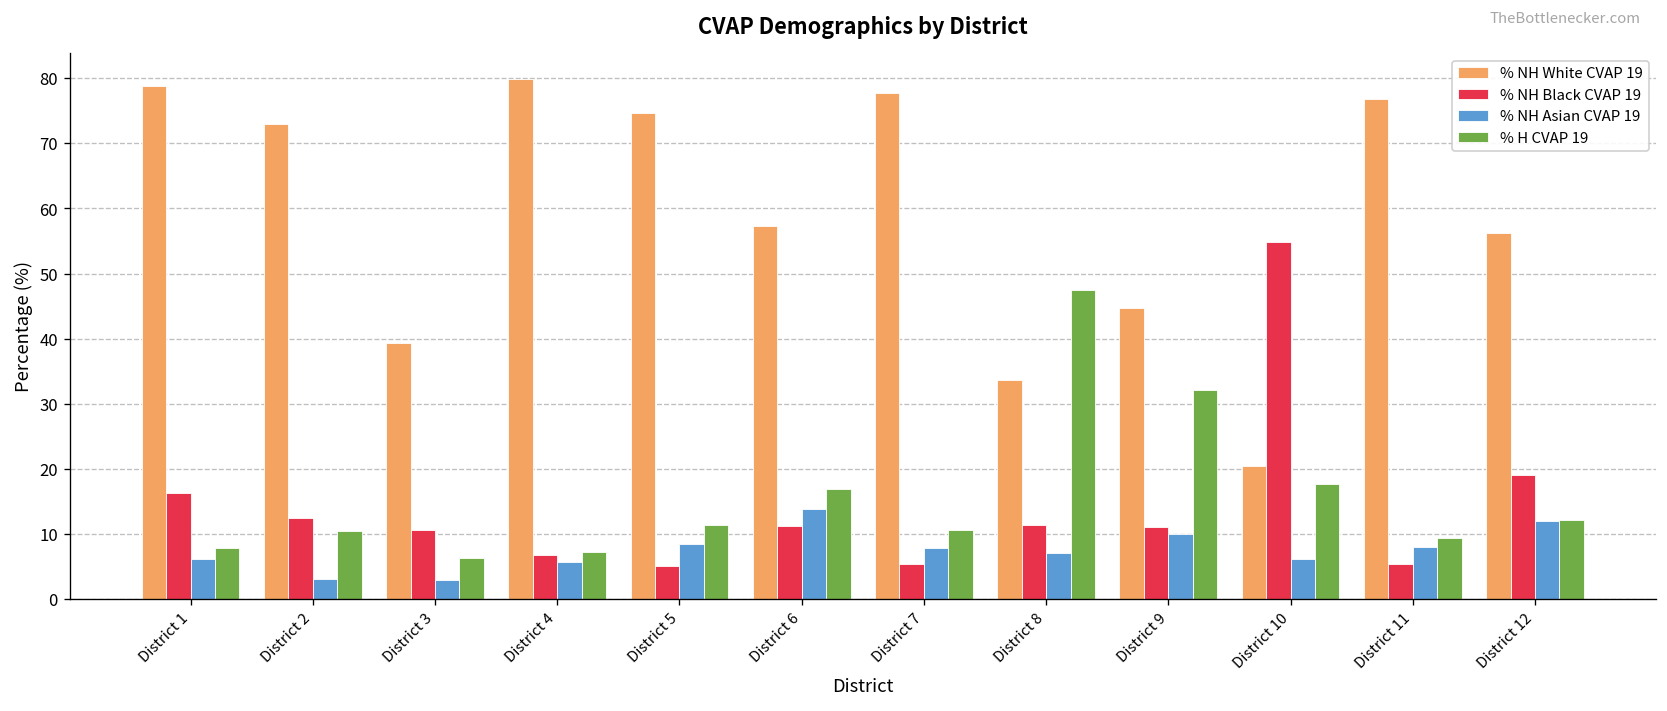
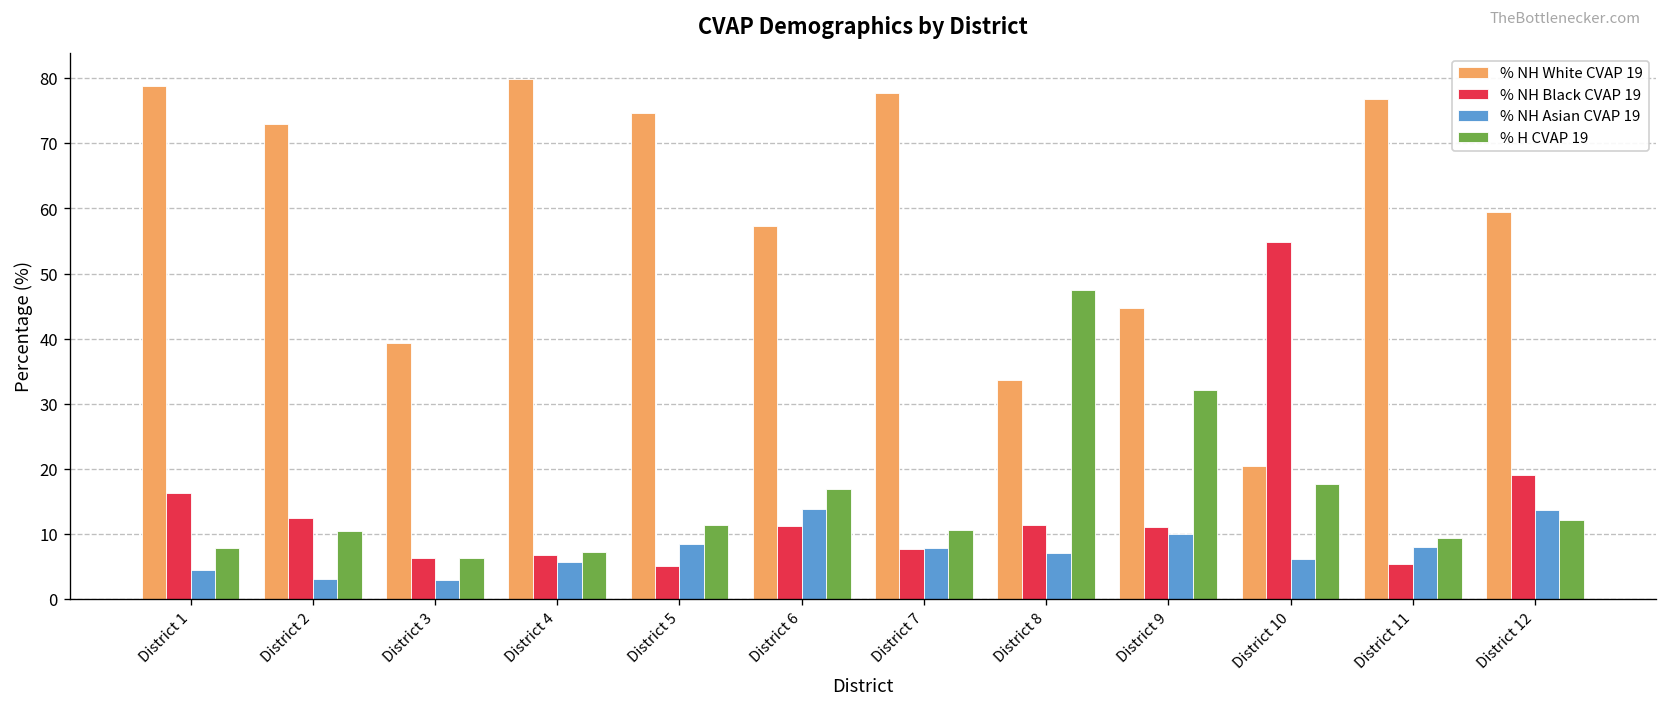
% NH Asian CVAP 19, District 1: 6 -> 5
% NH Black CVAP 19, District 3: 11 -> 6
% NH Black CVAP 19, District 7: 5 -> 8
% NH White CVAP 19, District 12: 56 -> 59
% NH Asian CVAP 19, District 12: 12 -> 14
